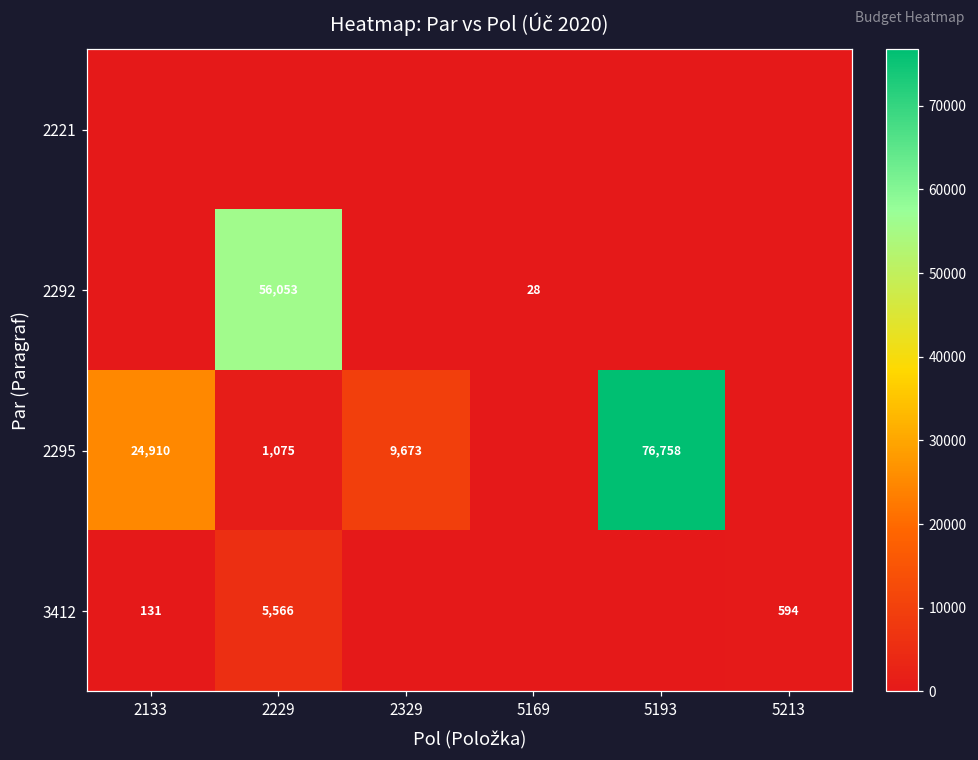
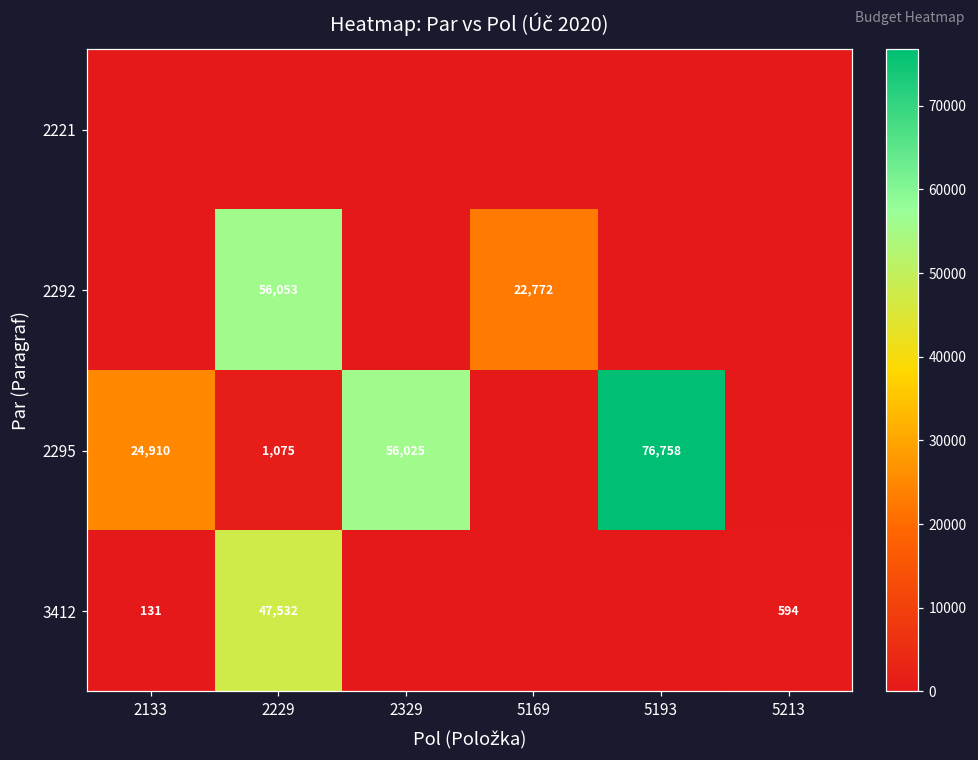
2292, 5169: 28 -> 22,772
2295, 2329: 9,673 -> 56,025
3412, 2229: 5,566 -> 47,532
